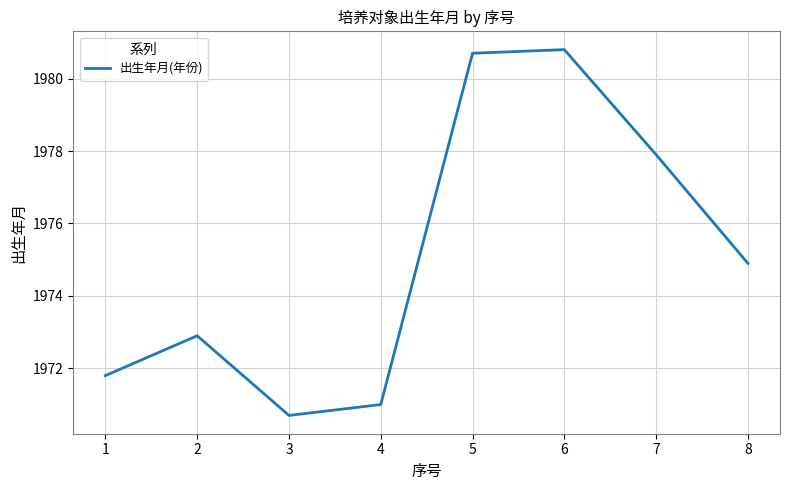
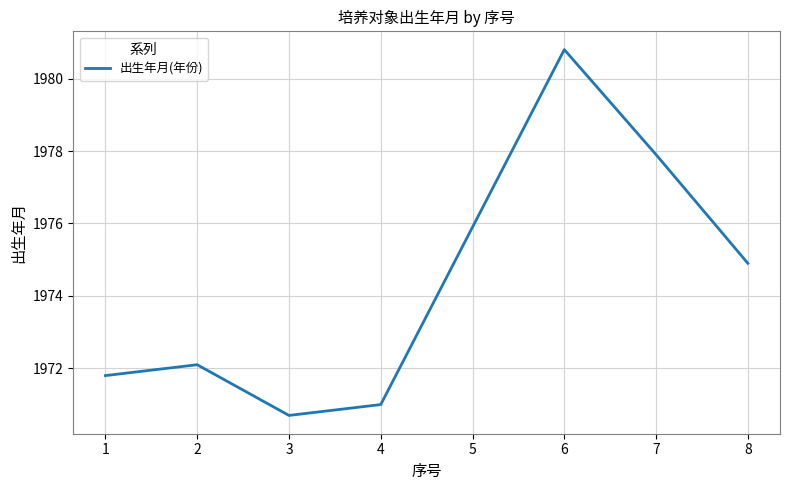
2: 1972.9 -> 1972.1
5: 1980.7 -> 1975.9
